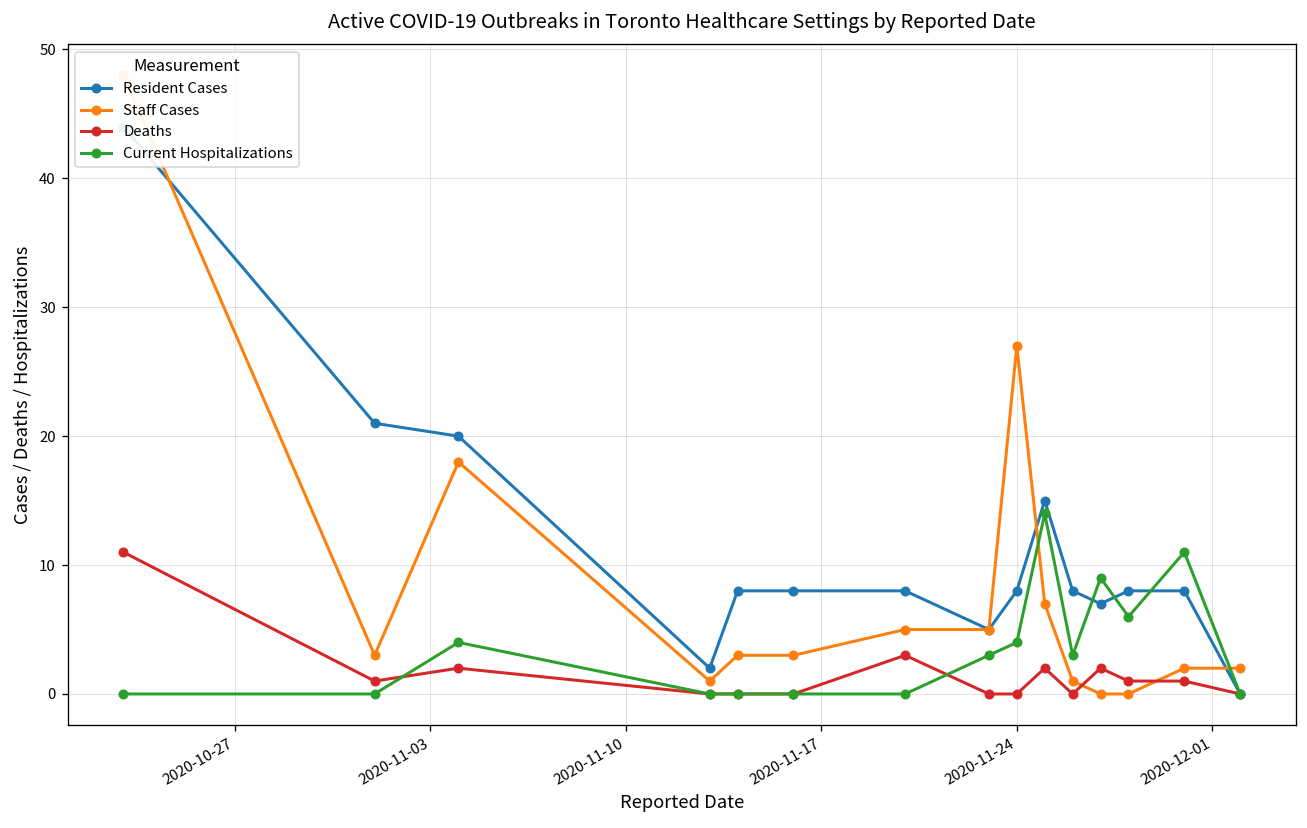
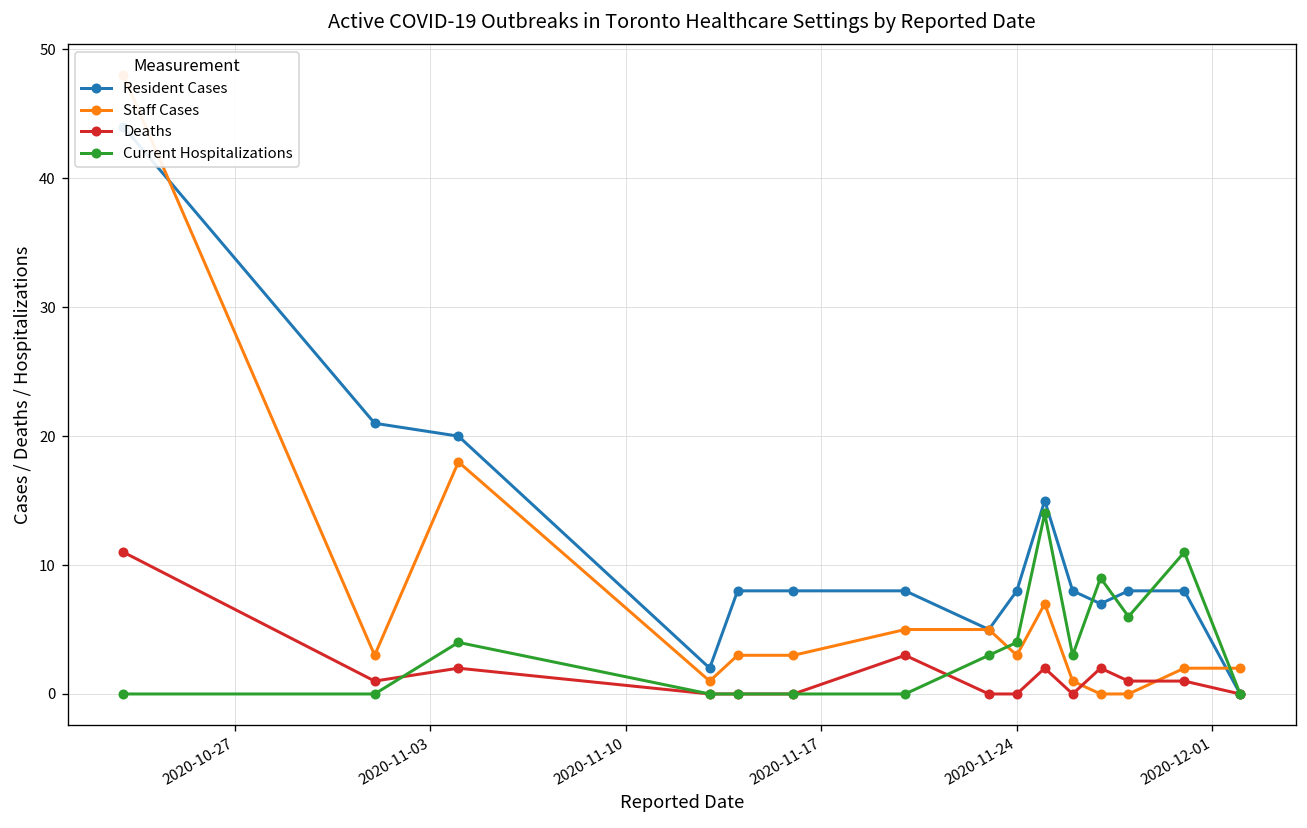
Staff Cases, 2020-11-24: 27 -> 3
